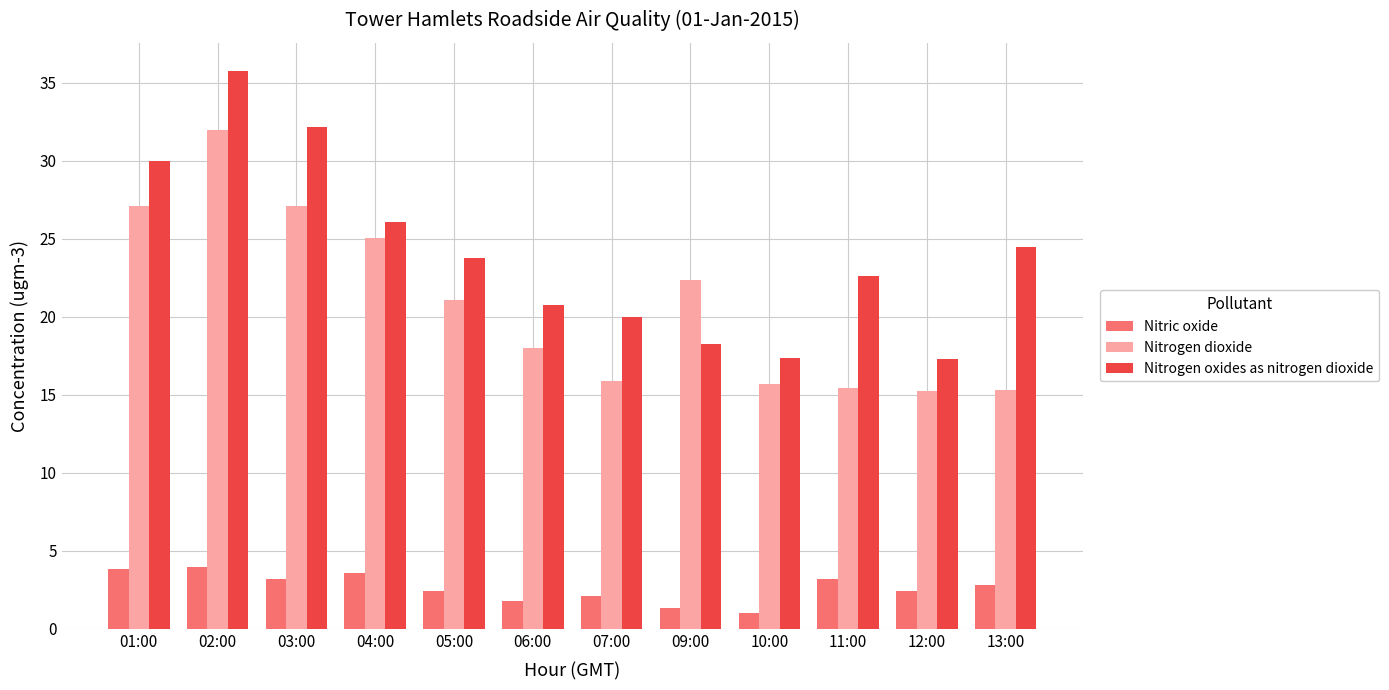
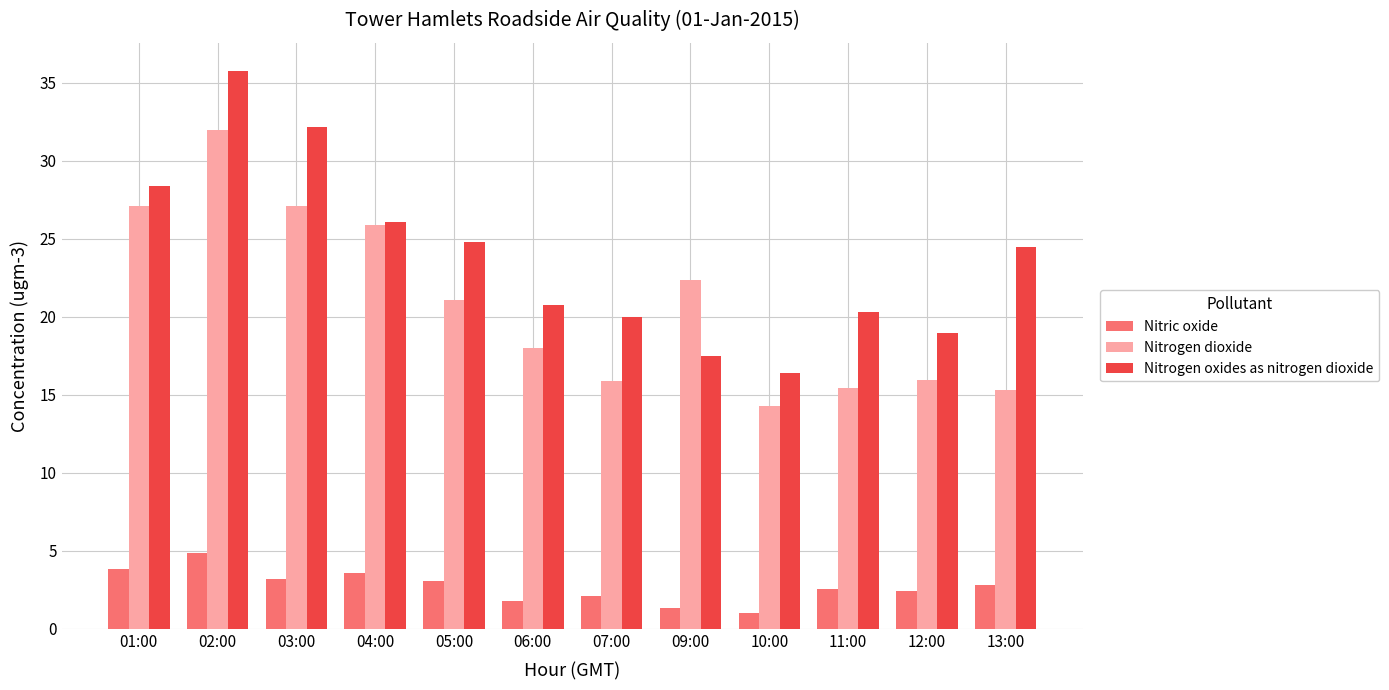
Nitrogen oxides as nitrogen dioxide, 01:00: 30.0 -> 28.4
Nitric oxide, 02:00: 3.9 -> 4.9
Nitrogen dioxide, 04:00: 25.1 -> 25.9
Nitric oxide, 05:00: 2.4 -> 3.1
Nitrogen oxides as nitrogen dioxide, 05:00: 23.7 -> 24.8
Nitrogen oxides as nitrogen dioxide, 09:00: 18.2 -> 17.5
Nitrogen dioxide, 10:00: 15.7 -> 14.3
Nitrogen oxides as nitrogen dioxide, 10:00: 17.4 -> 16.4
Nitric oxide, 11:00: 3.2 -> 2.6
Nitrogen oxides as nitrogen dioxide, 11:00: 22.6 -> 20.3
Nitrogen dioxide, 12:00: 15.2 -> 16.0
Nitrogen oxides as nitrogen dioxide, 12:00: 17.3 -> 18.9
